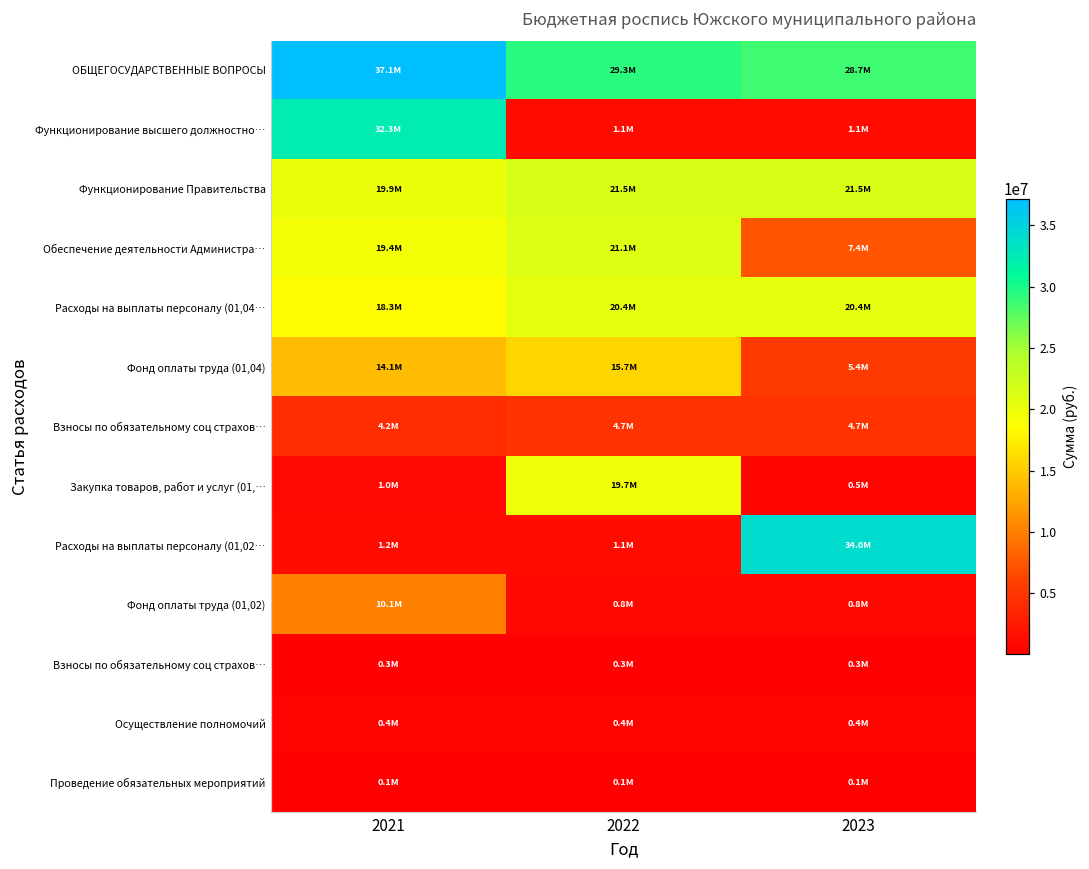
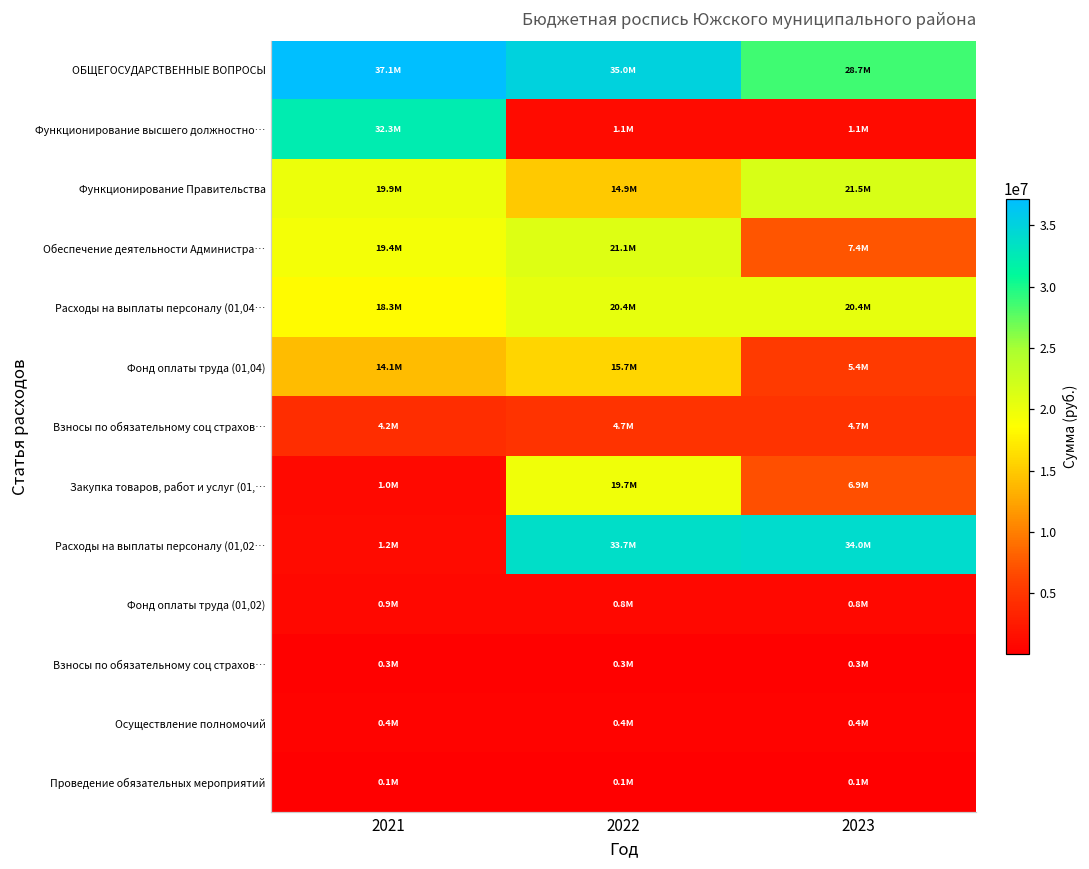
ОБЩЕГОСУДАРСТВЕННЫЕ ВОПРОСЫ, 2022: 29.3M -> 35.0M
Функционирование Правительства, 2022: 21.5M -> 14.9M
Закупка товаров, работ и услуг (01,…, 2023: 0.5M -> 6.9M
Расходы на выплаты персоналу (01,02…, 2022: 1.1M -> 33.7M
Фонд оплаты труда (01,02), 2021: 10.1M -> 0.9M
